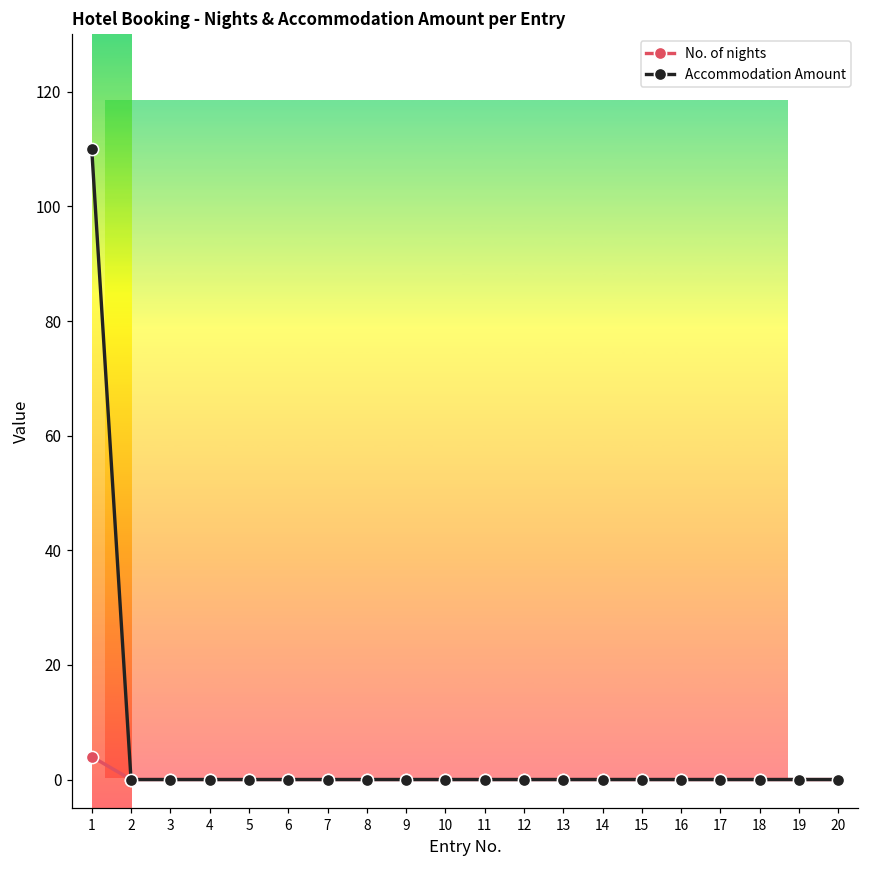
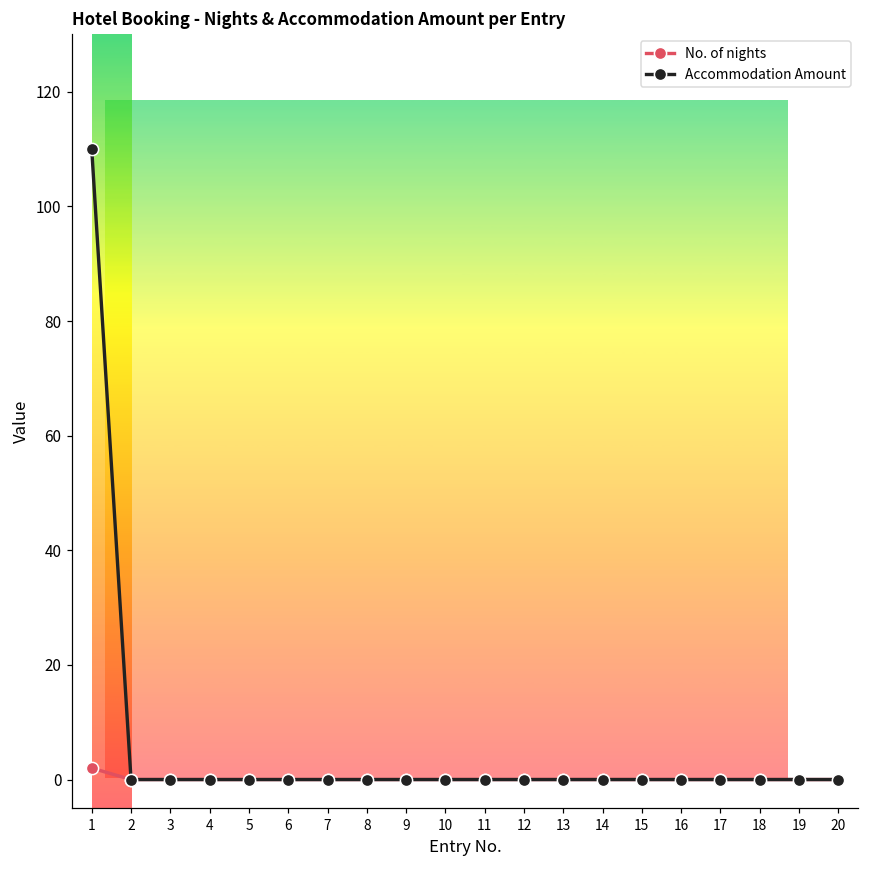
No. of nights, 1: 4 -> 2
